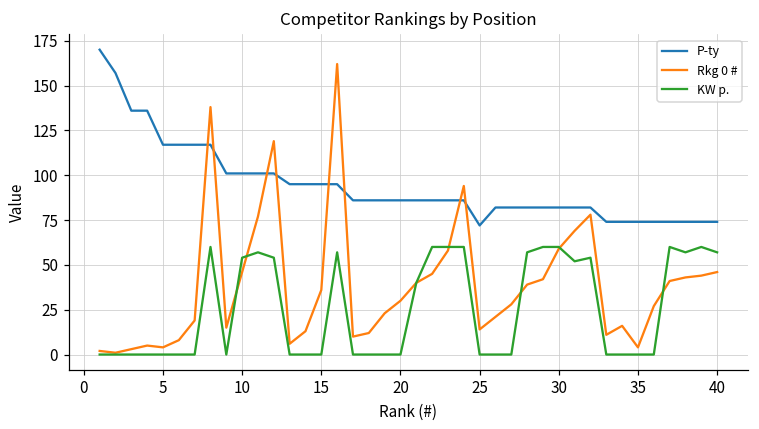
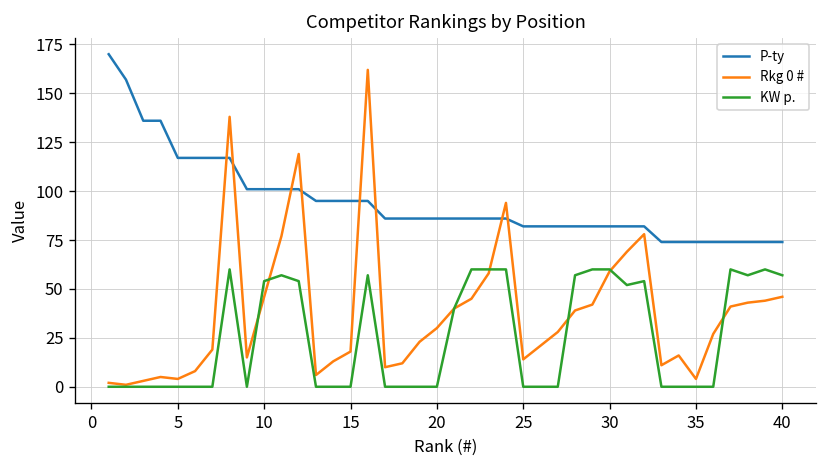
Rkg 0 #, 15: 36 -> 18
P-ty, 25: 72 -> 82
